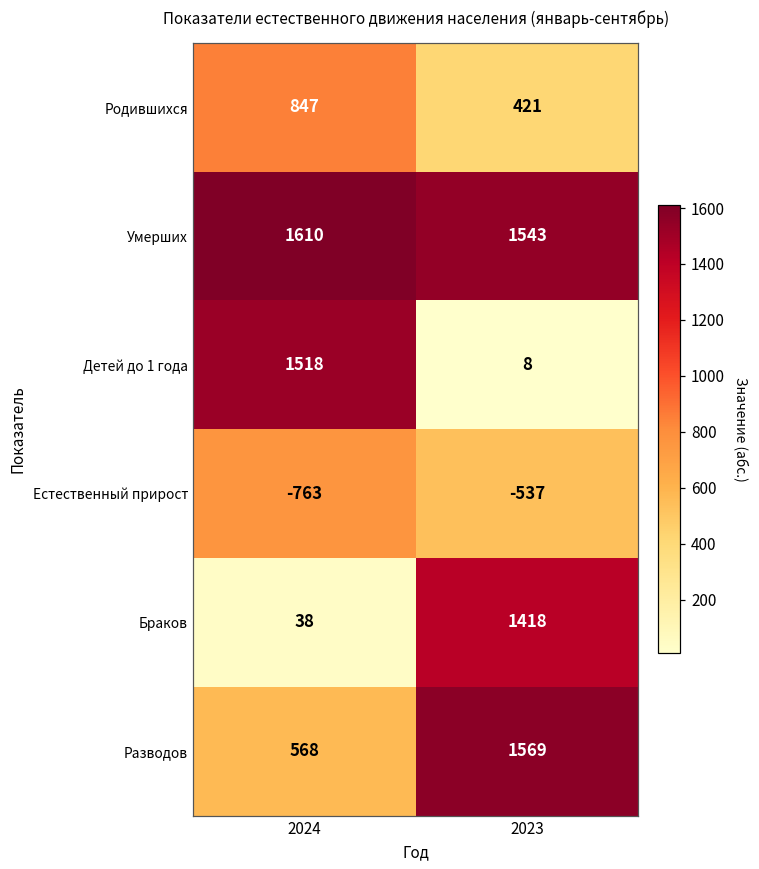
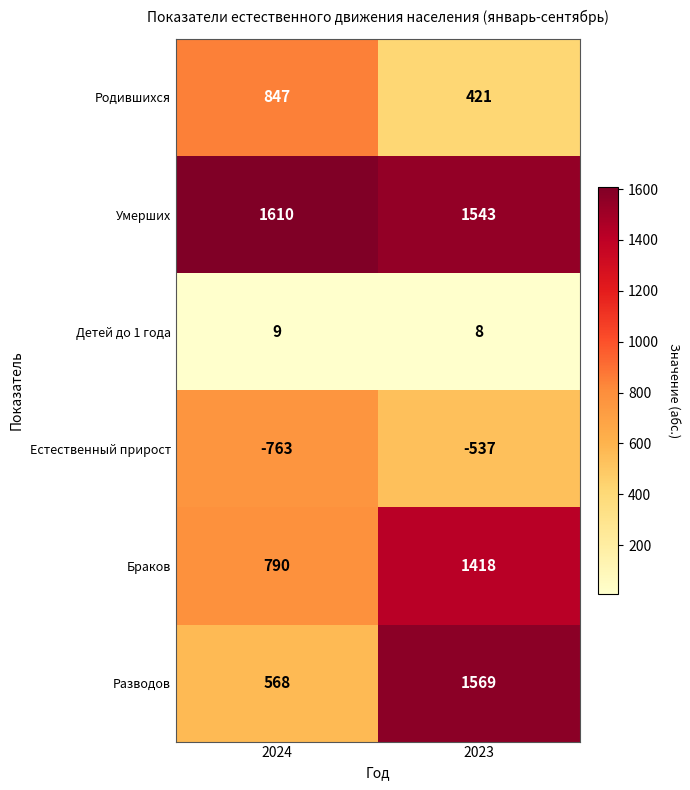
Детей до 1 года, 2024: 1518 -> 9
Браков, 2024: 38 -> 790
